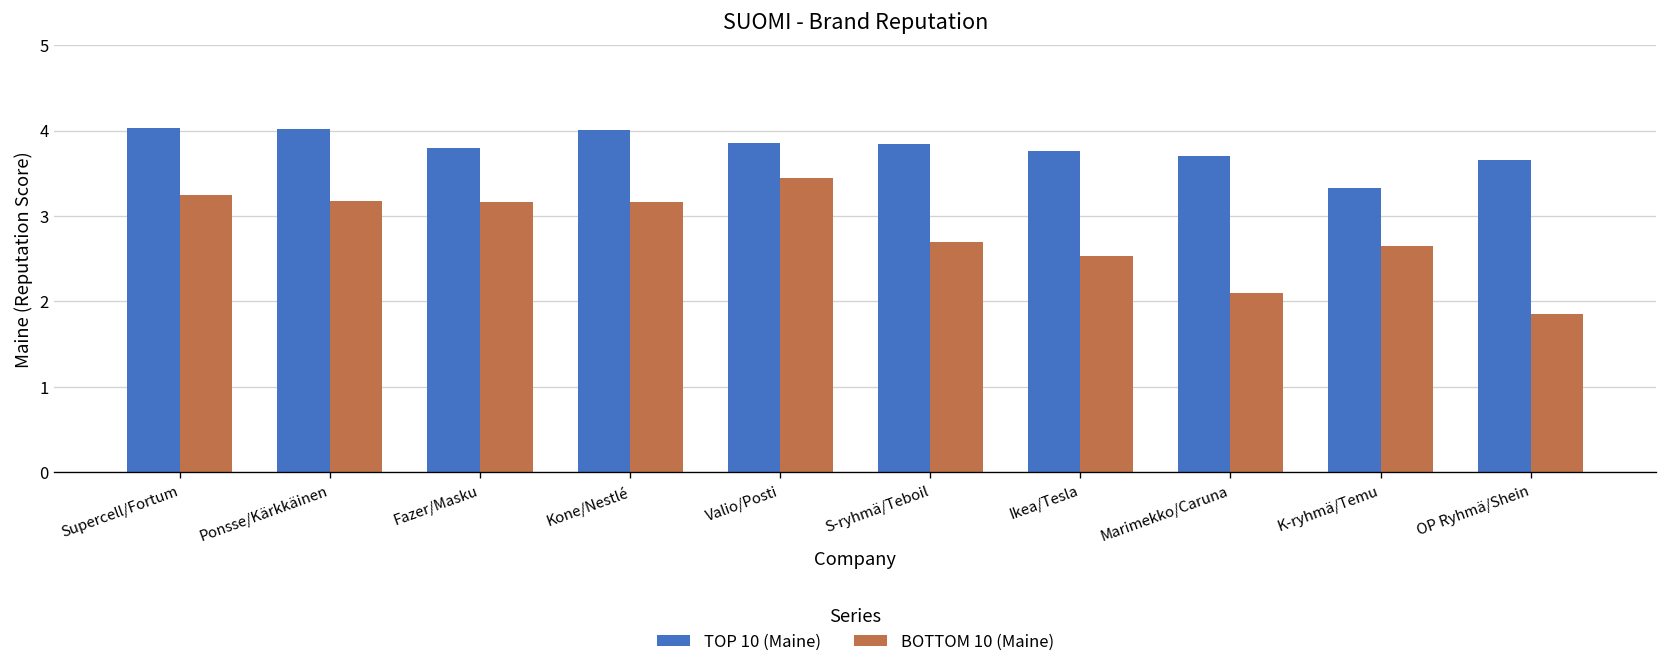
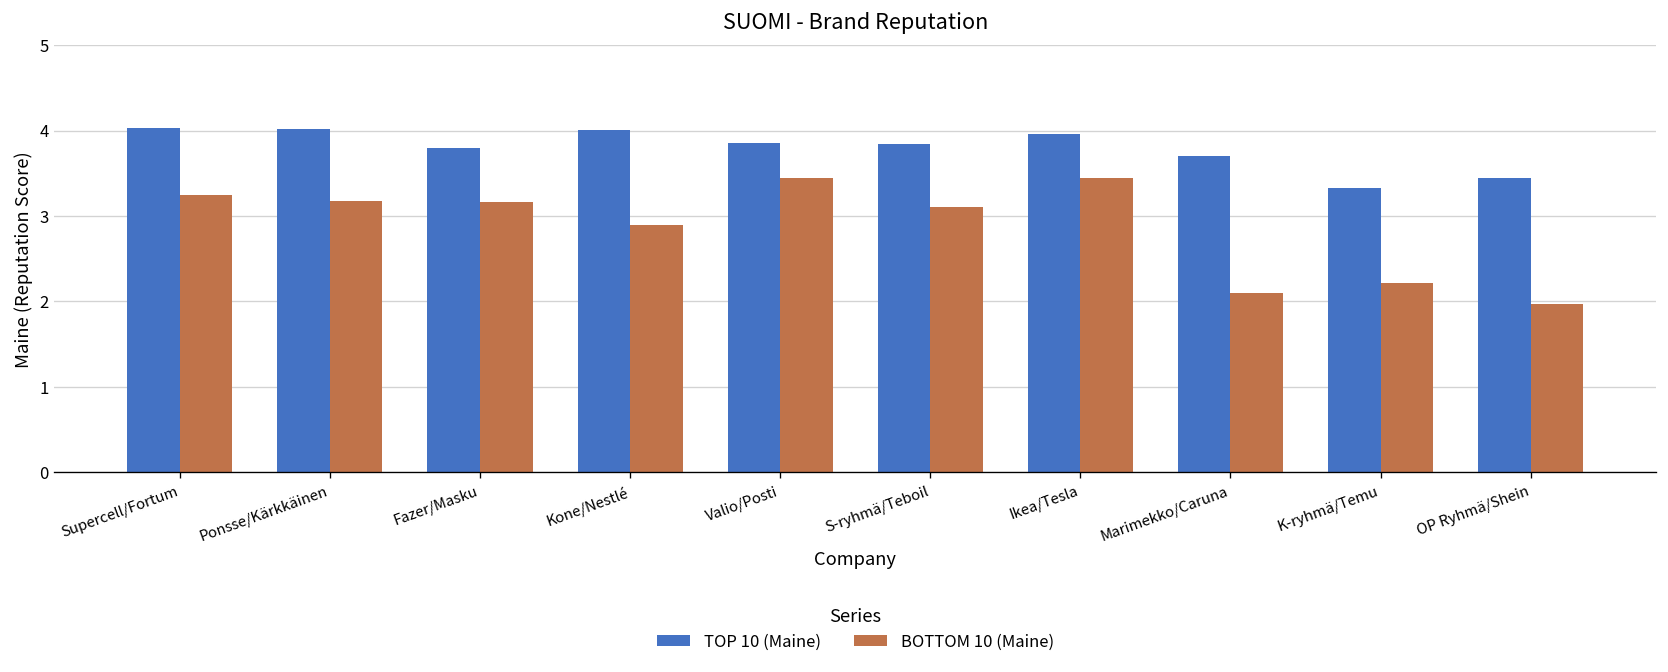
BOTTOM 10 (Maine), Kone/Nestlé: 3.2 -> 2.9
BOTTOM 10 (Maine), S-ryhmä/Teboil: 2.7 -> 3.1
TOP 10 (Maine), Ikea/Tesla: 3.8 -> 4.0
BOTTOM 10 (Maine), Ikea/Tesla: 2.5 -> 3.4
BOTTOM 10 (Maine), K-ryhmä/Temu: 2.7 -> 2.2
TOP 10 (Maine), OP Ryhmä/Shein: 3.7 -> 3.5
BOTTOM 10 (Maine), OP Ryhmä/Shein: 1.9 -> 2.0
